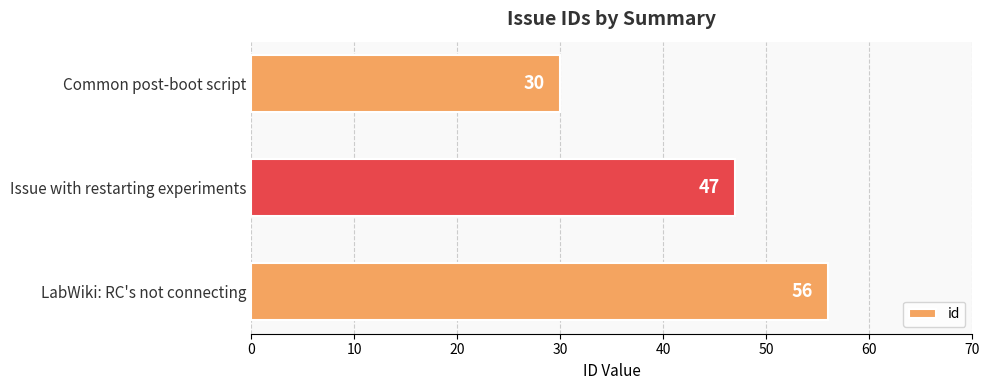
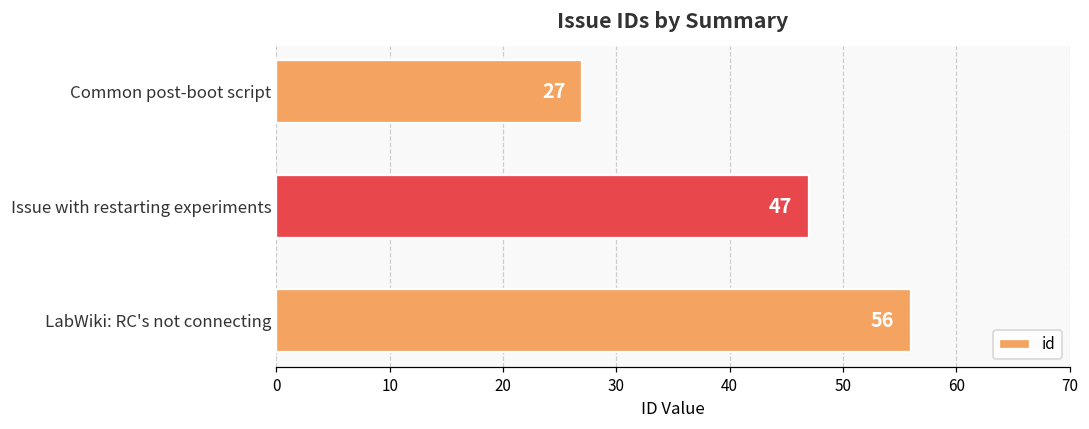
Common post-boot script: 30 -> 27
